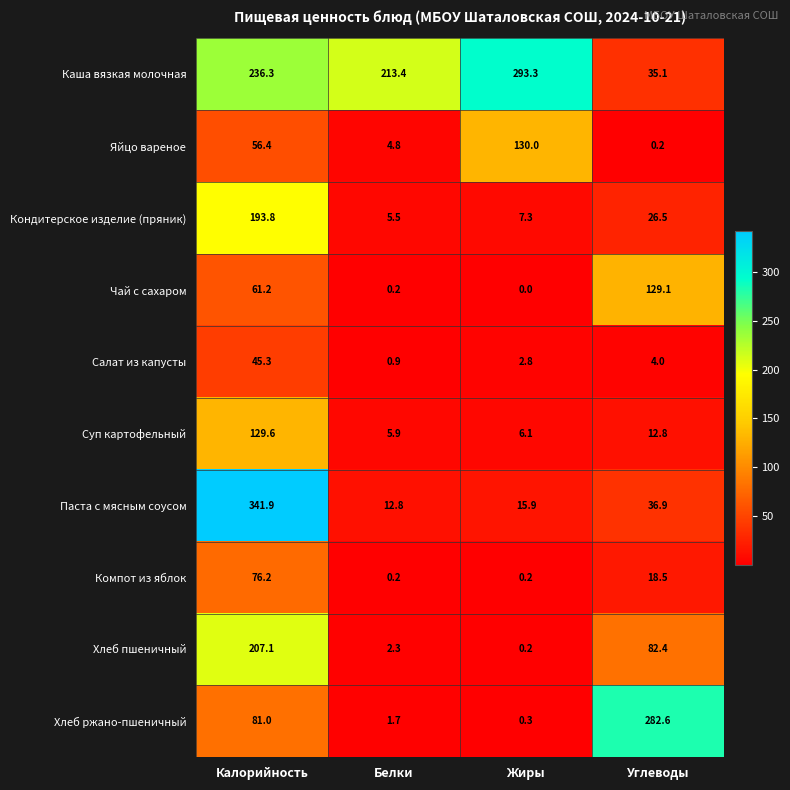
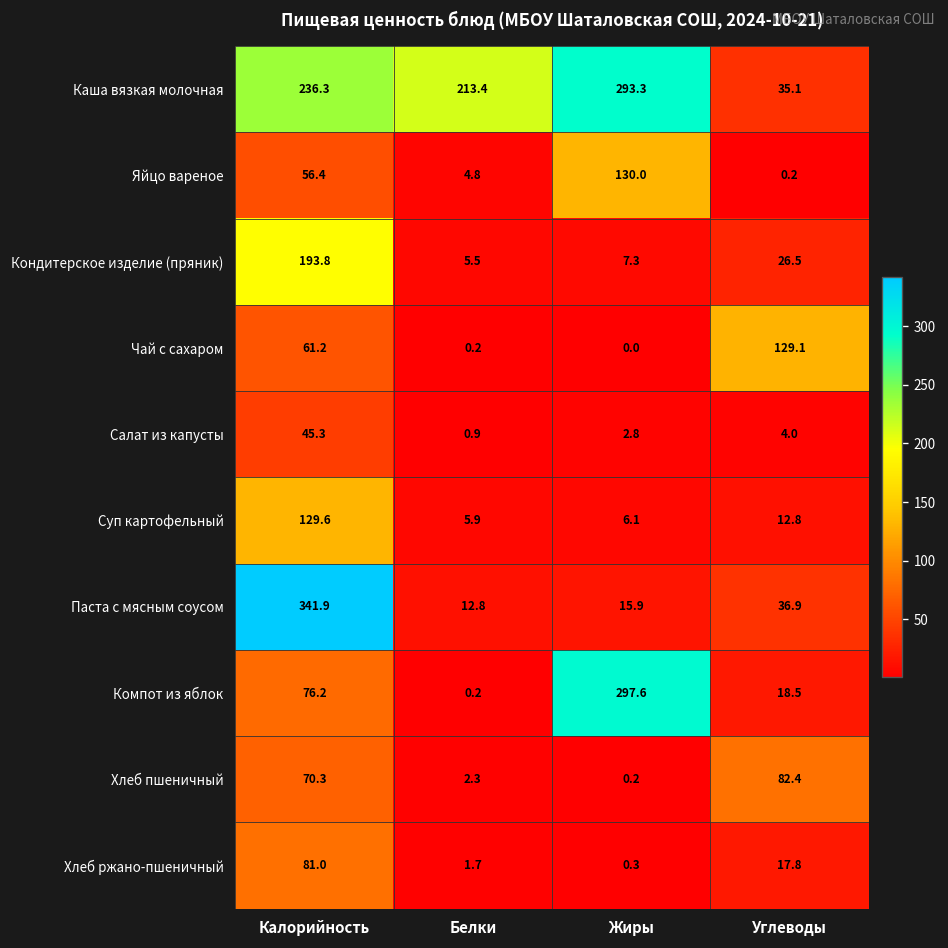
Компот из яблок, Жиры: 0.2 -> 297.6
Хлеб пшеничный, Калорийность: 207.1 -> 70.3
Хлеб ржано-пшеничный, Углеводы: 282.6 -> 17.8
